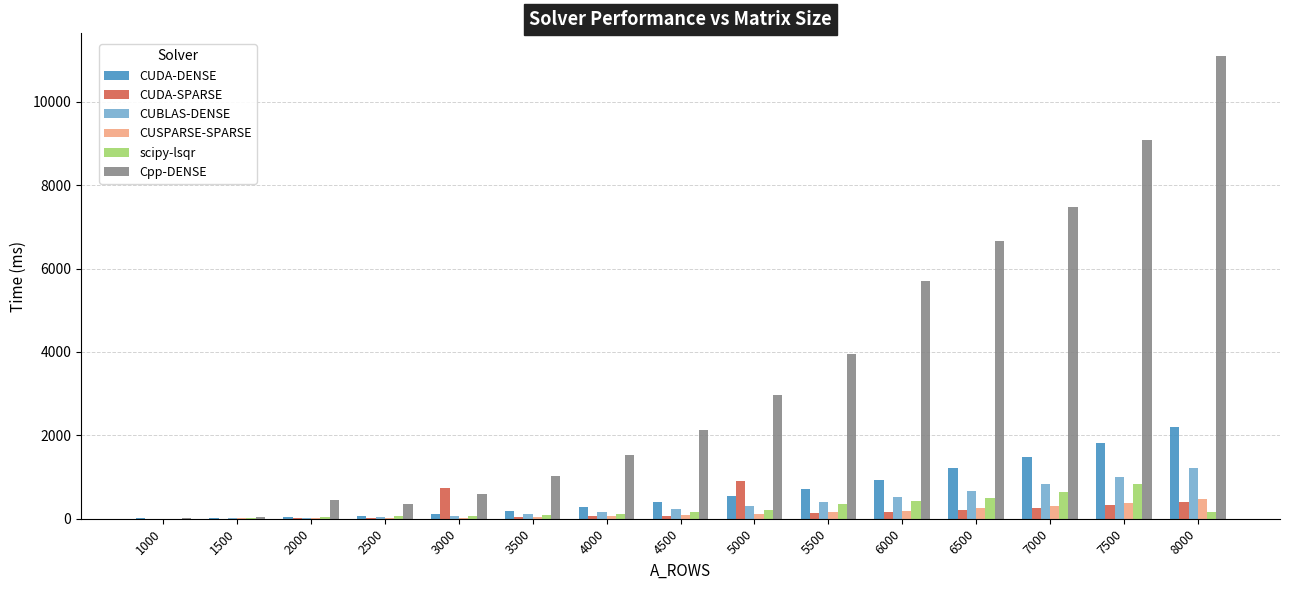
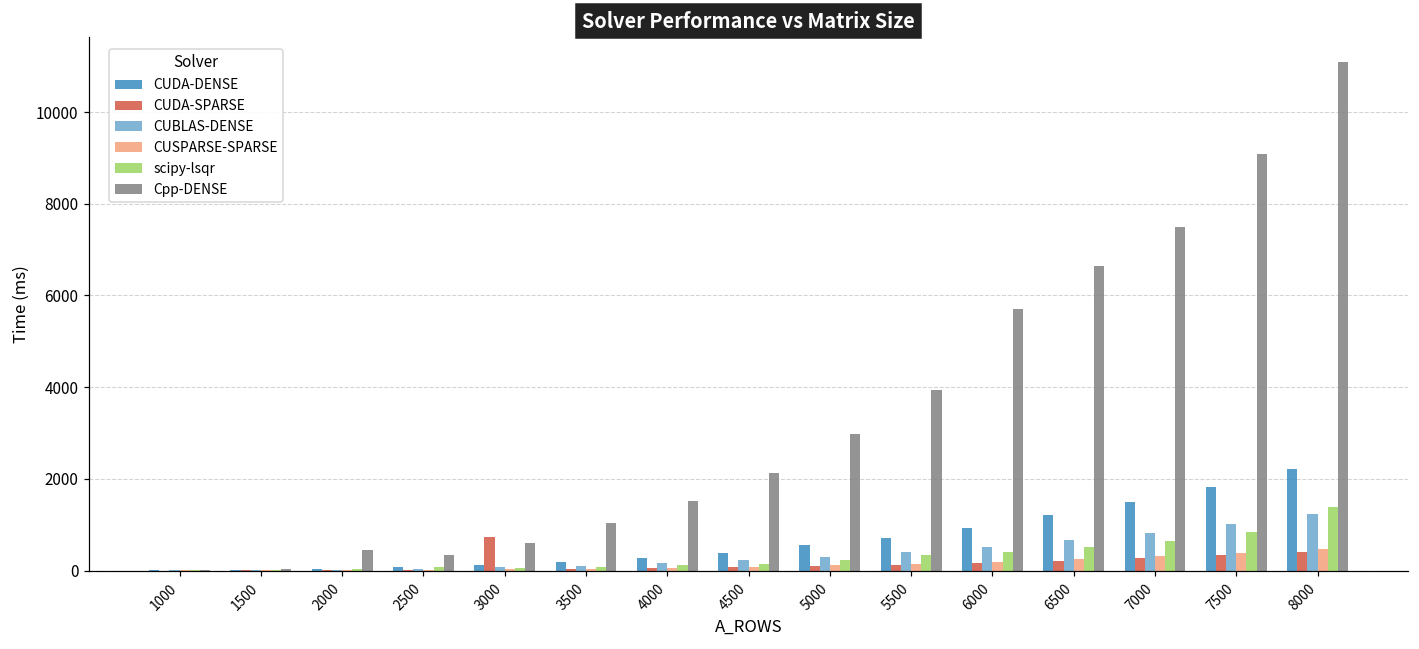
CUDA-SPARSE, 5000: 900 -> 100
scipy-lsqr, 8000: 200 -> 1400
